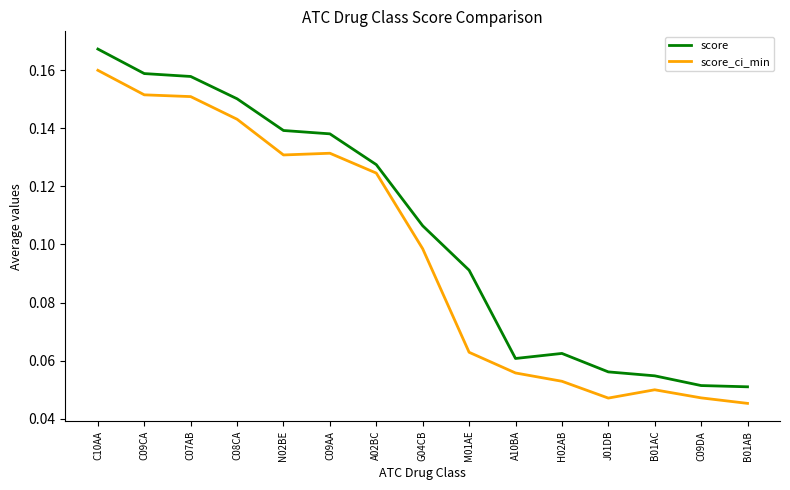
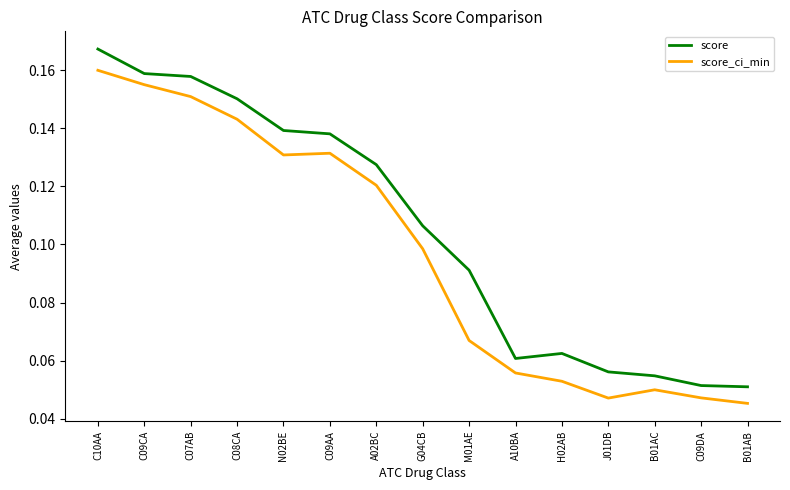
score_ci_min, C09CA: 0.151 -> 0.155
score_ci_min, A02BC: 0.125 -> 0.120
score_ci_min, M01AE: 0.063 -> 0.067
